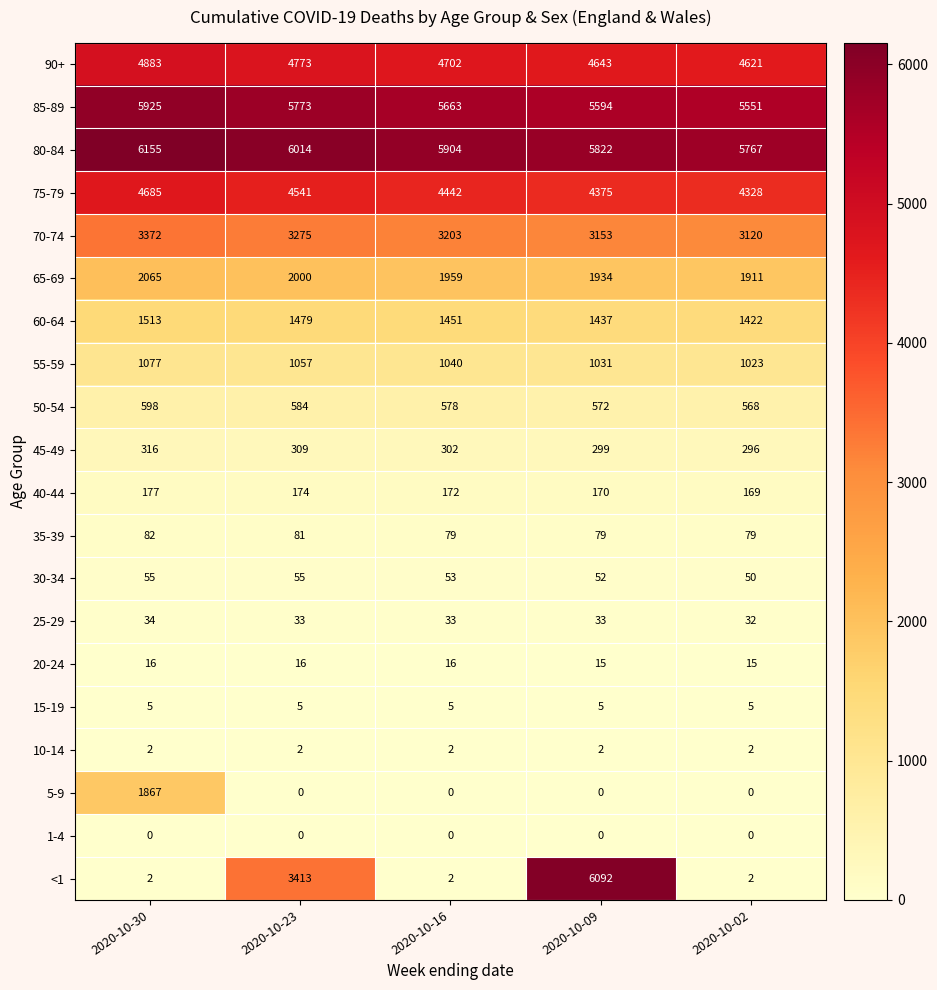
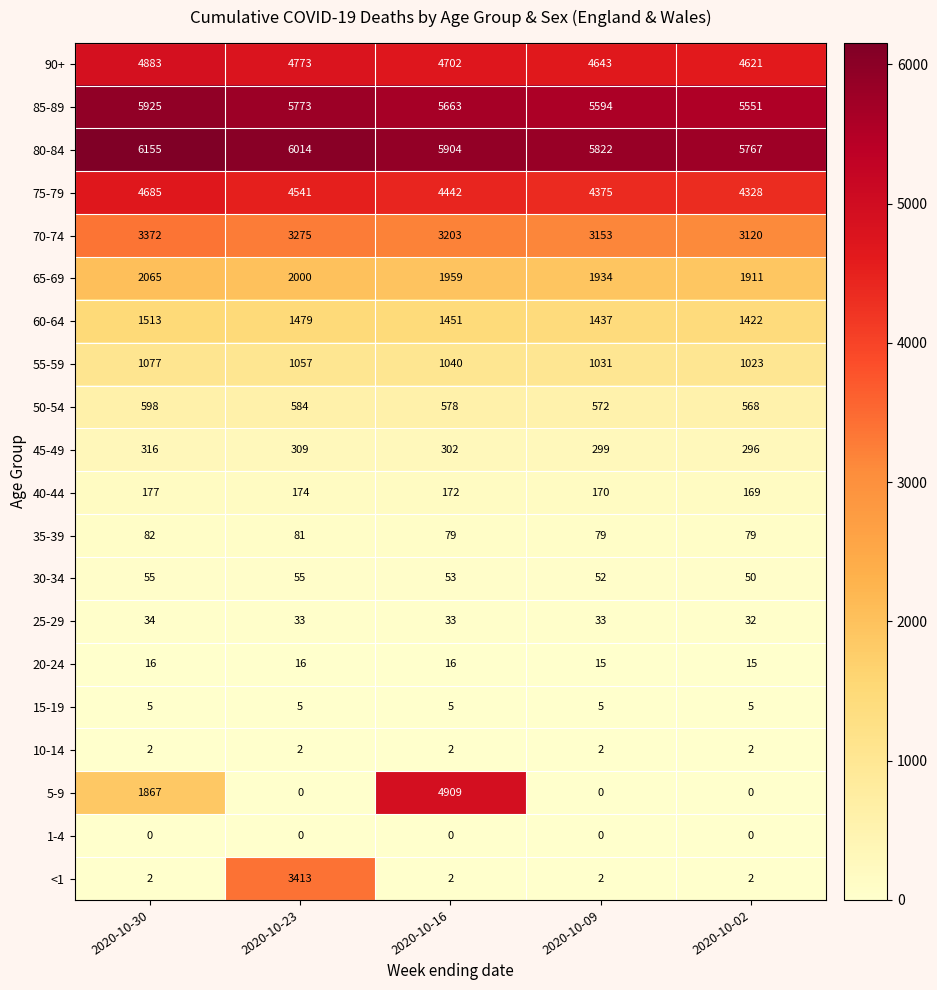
5-9, 2020-10-16: 0 -> 4909
<1, 2020-10-09: 6092 -> 2
